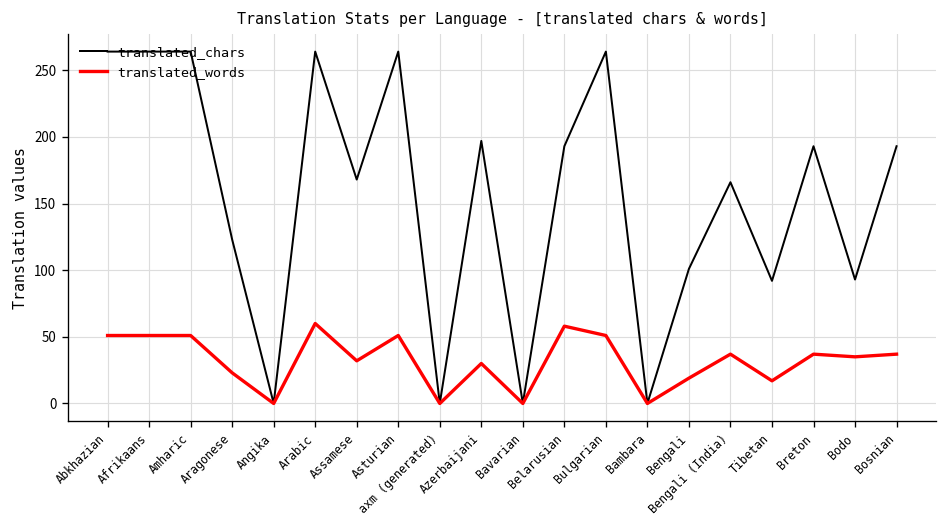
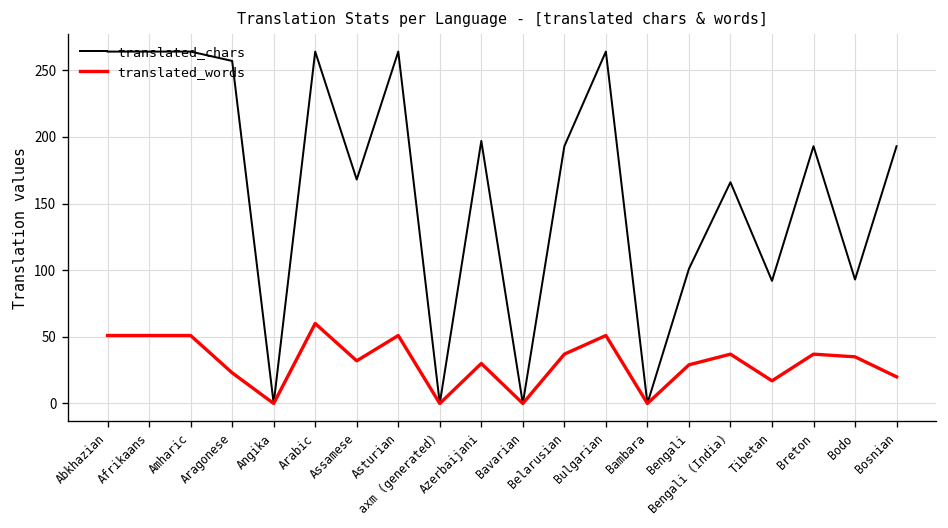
translated_chars, Aragonese: 123 -> 257
translated_words, Belarusian: 58 -> 37
translated_words, Bengali: 19 -> 29
translated_words, Bosnian: 37 -> 20
